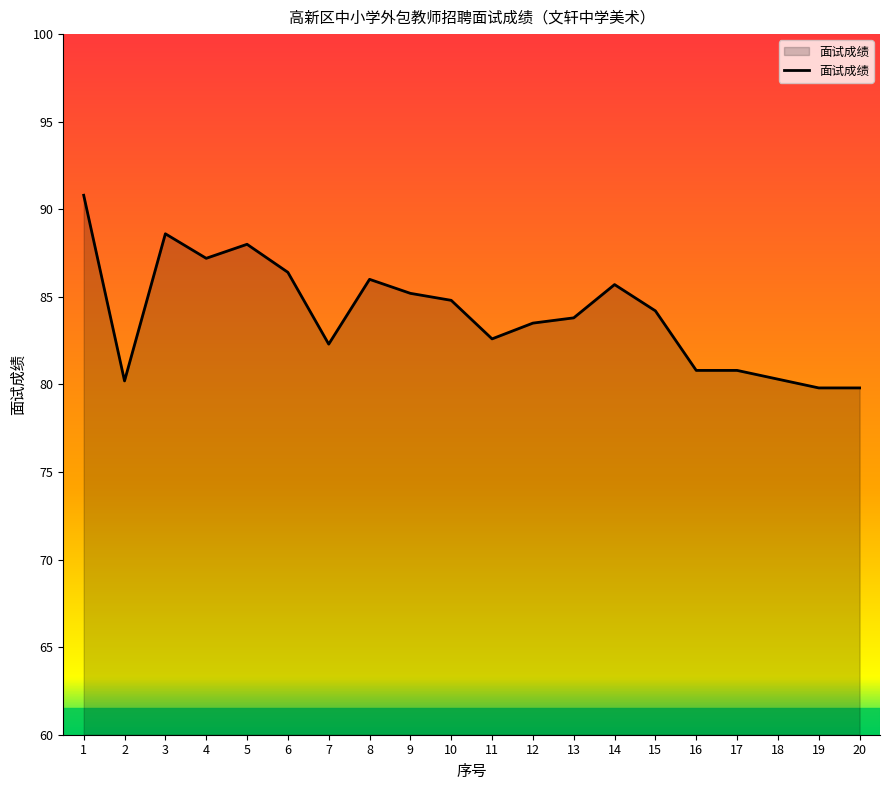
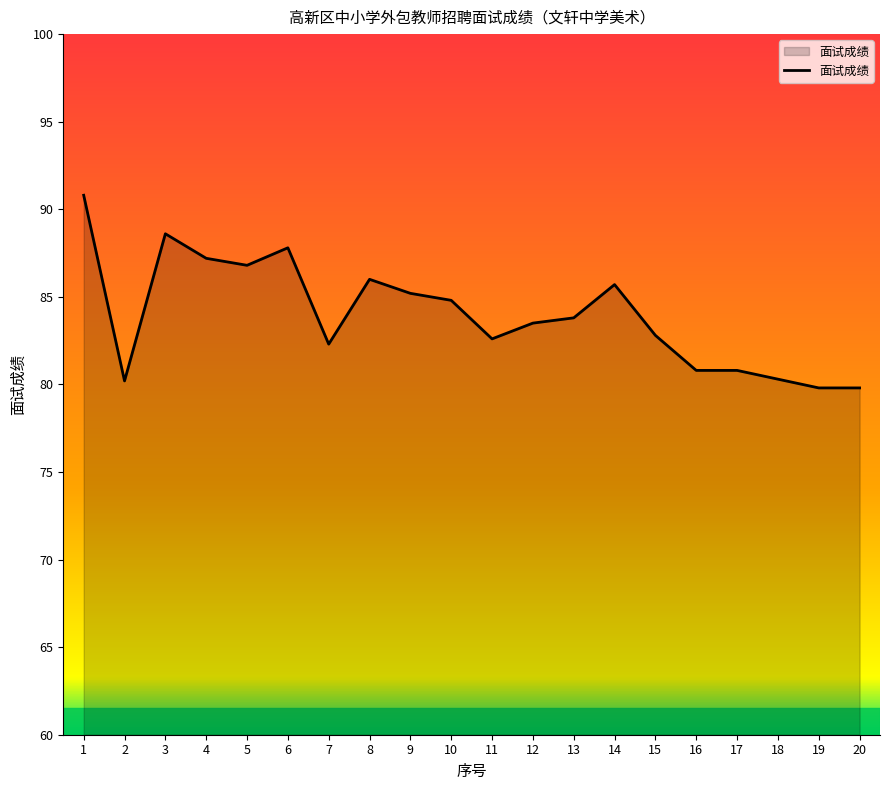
5: 88.0 -> 86.8
6: 86.4 -> 87.8
15: 84.2 -> 82.8
